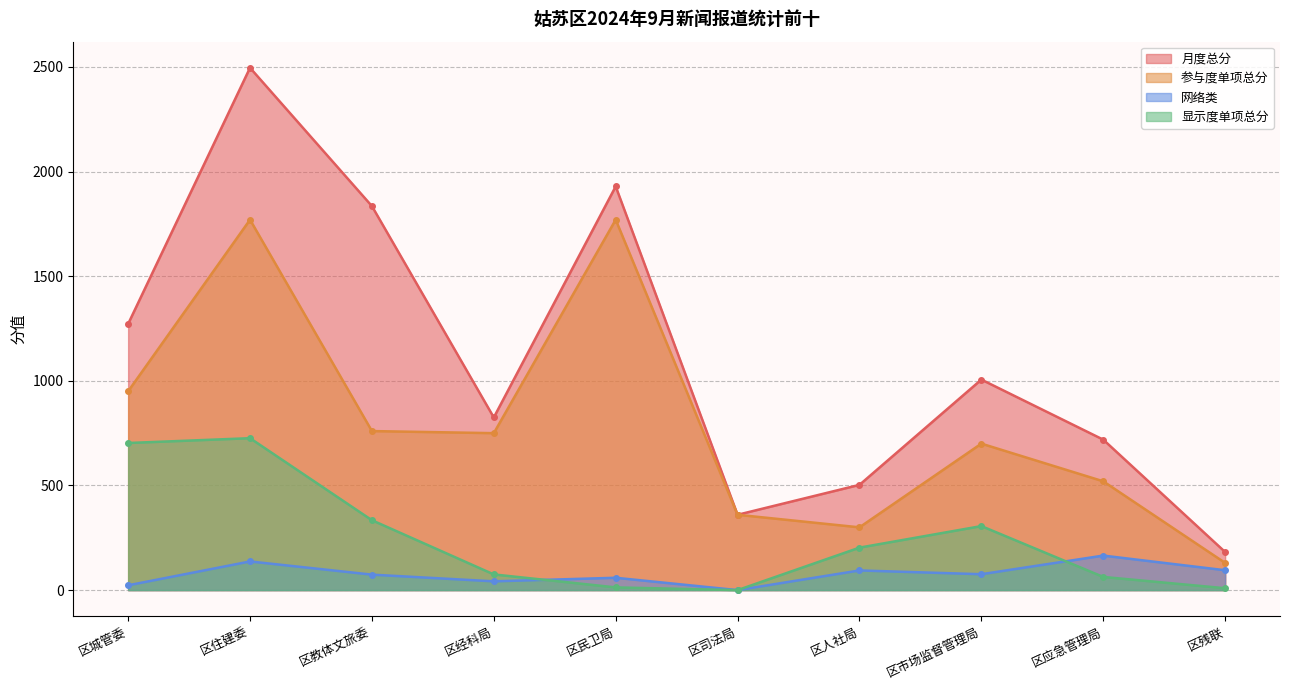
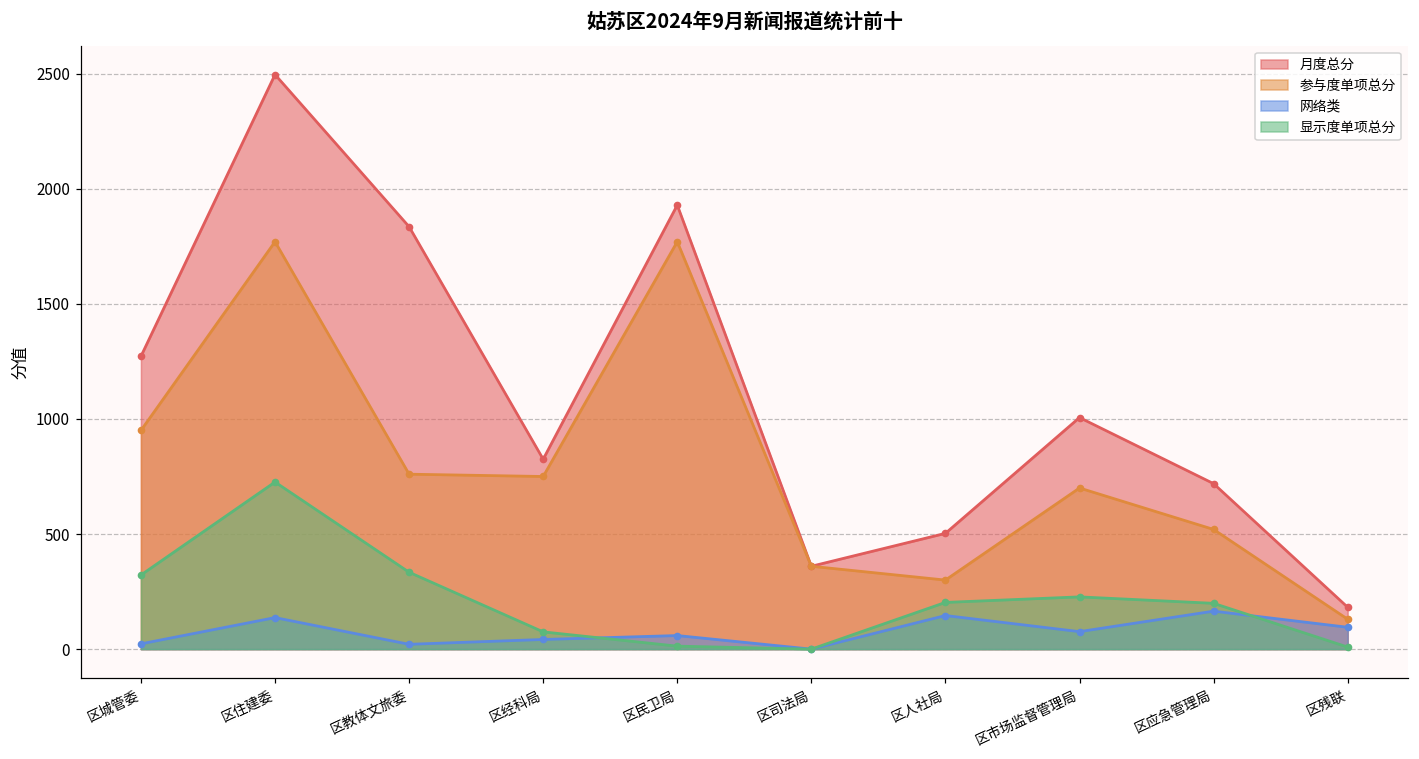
显示度单项总分, 区城管委: 700 -> 320
网络类, 区教体文旅委: 70 -> 20
网络类, 区人社局: 90 -> 150
显示度单项总分, 区市场监督管理局: 310 -> 230
显示度单项总分, 区应急管理局: 60 -> 200
